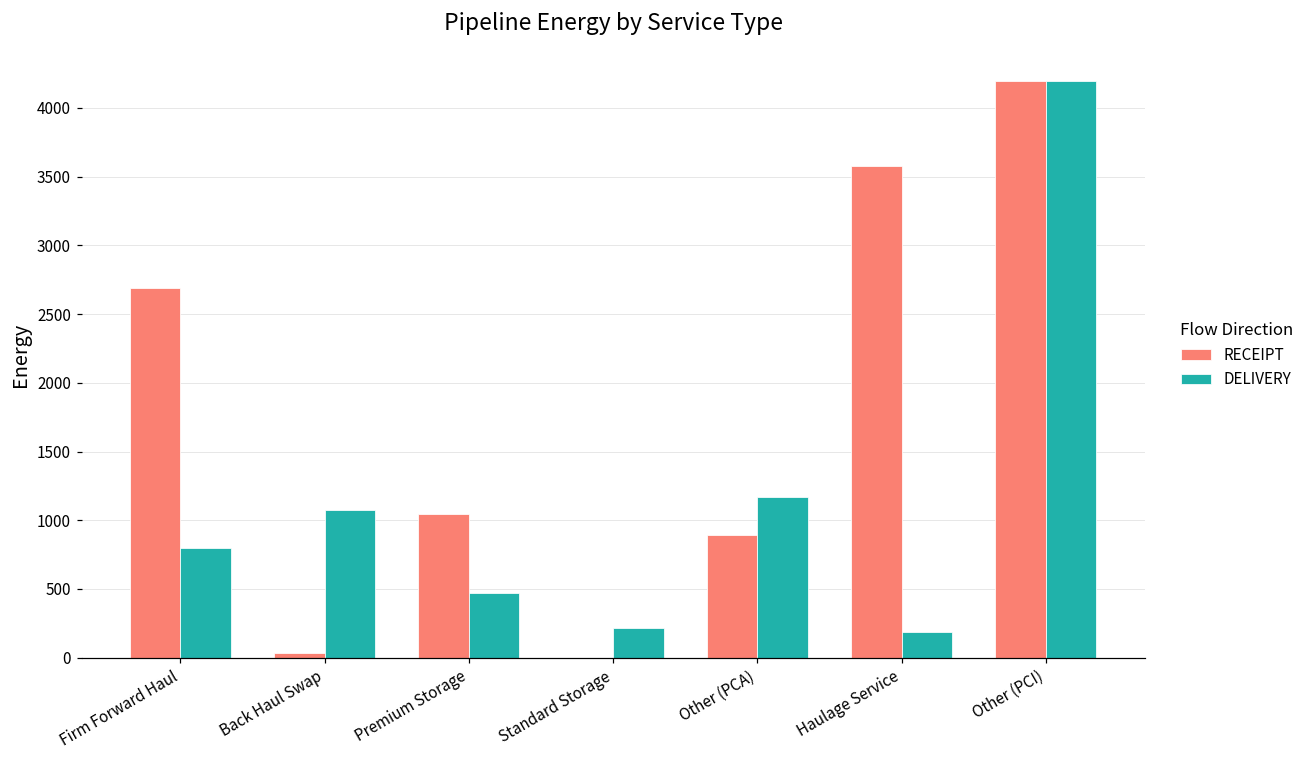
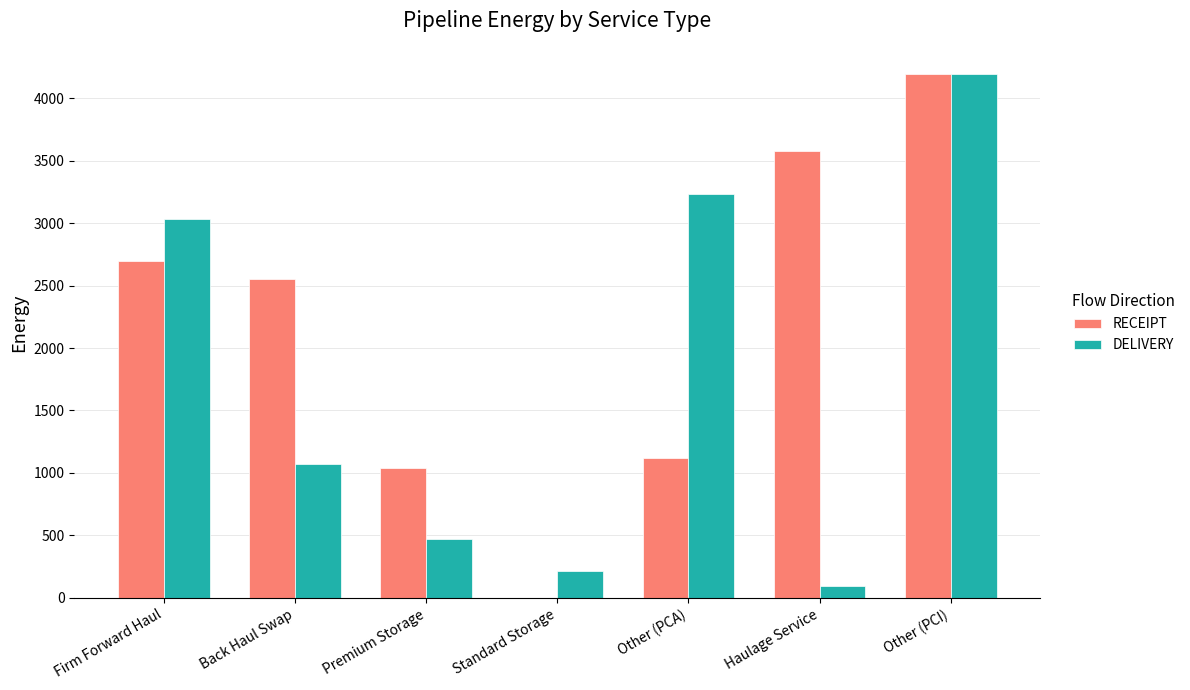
DELIVERY, Firm Forward Haul: 800 -> 3030
RECEIPT, Back Haul Swap: 30 -> 2550
RECEIPT, Other (PCA): 900 -> 1120
DELIVERY, Other (PCA): 1170 -> 3230
DELIVERY, Haulage Service: 190 -> 90
